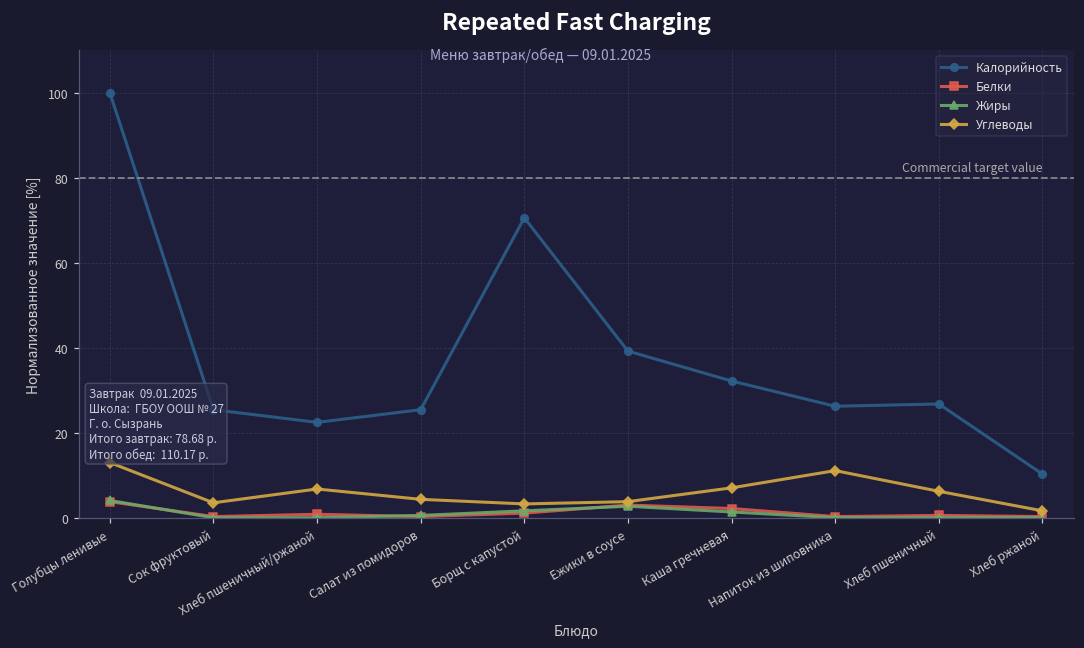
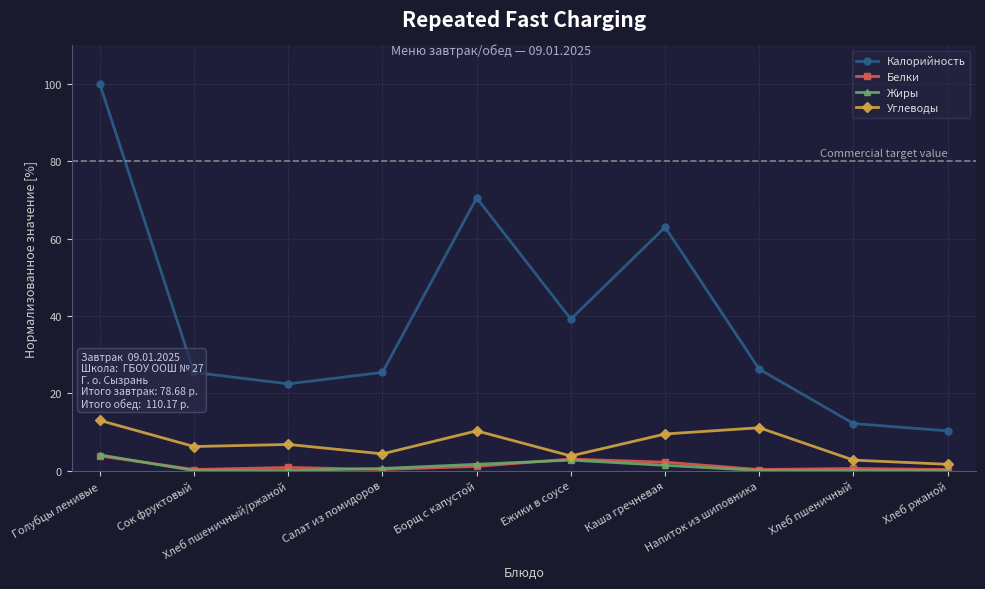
Углеводы, Сок фруктовый: 4 -> 6
Углеводы, Борщ с капустой: 3 -> 10
Калорийность, Каша гречневая: 32 -> 63
Углеводы, Каша гречневая: 7 -> 9
Калорийность, Хлеб пшеничный: 27 -> 12
Углеводы, Хлеб пшеничный: 6 -> 3
